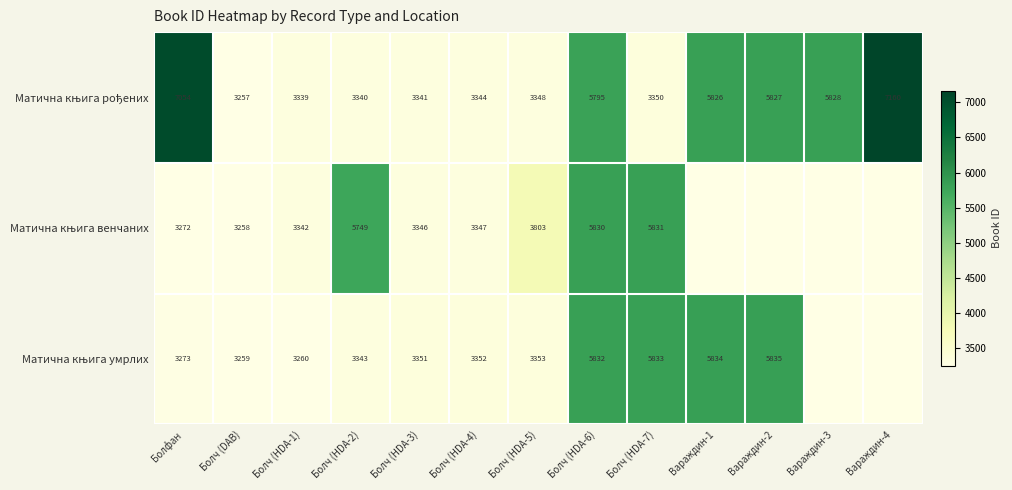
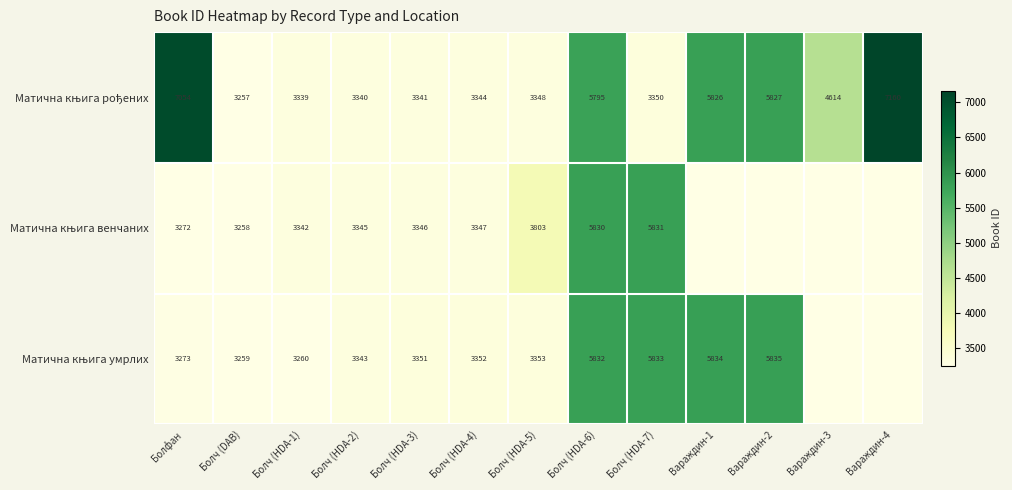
Матична књига рођених, Вараждин-3: 5828 -> 4614
Матична књига венчаних, Болч (HDA-2): 5749 -> 3345
